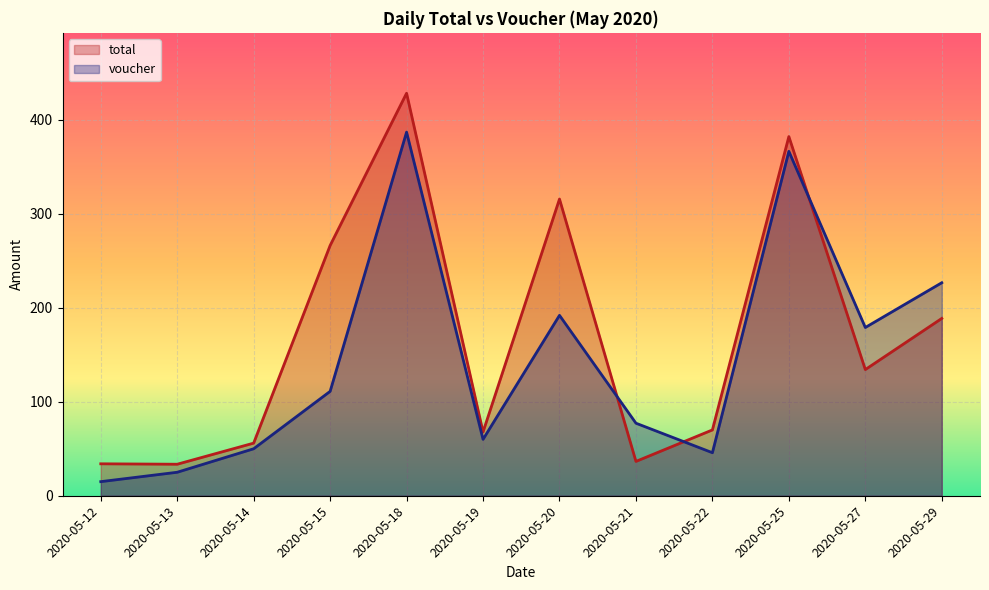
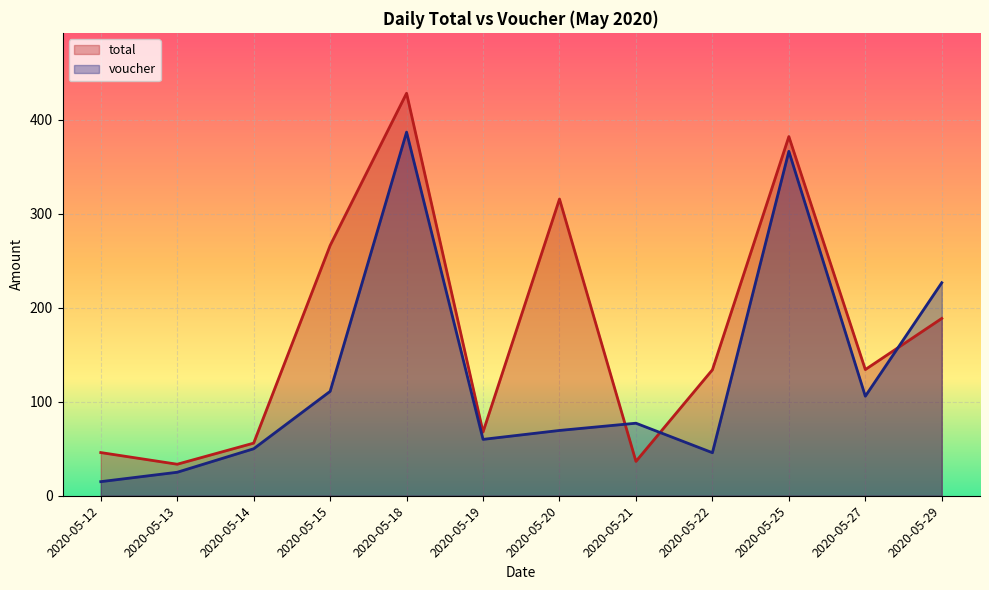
total, 2020-05-12: 30 -> 50
voucher, 2020-05-20: 190 -> 70
total, 2020-05-22: 70 -> 130
voucher, 2020-05-27: 180 -> 110
